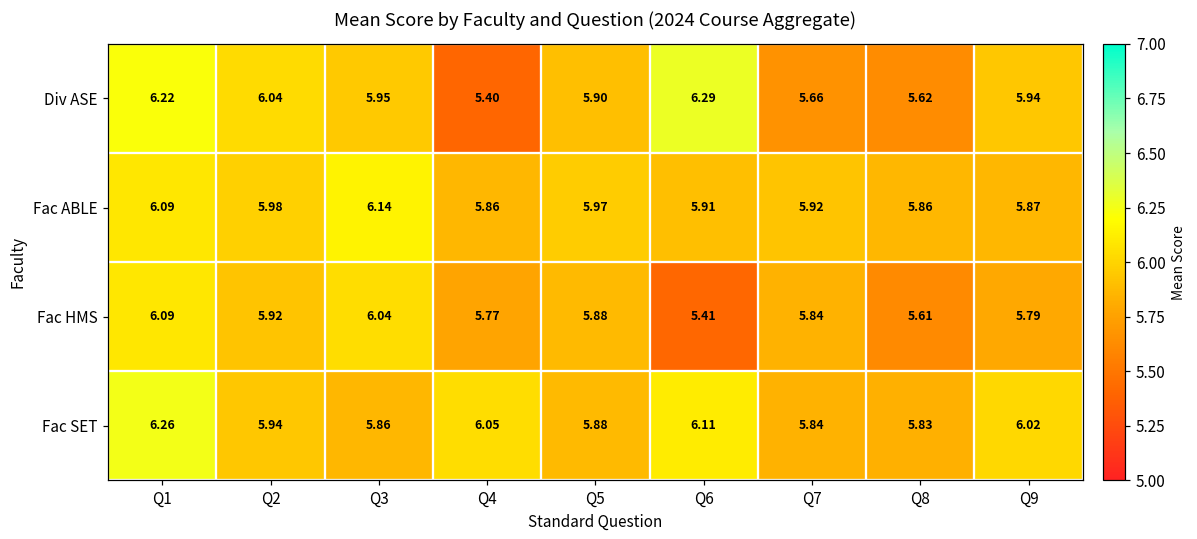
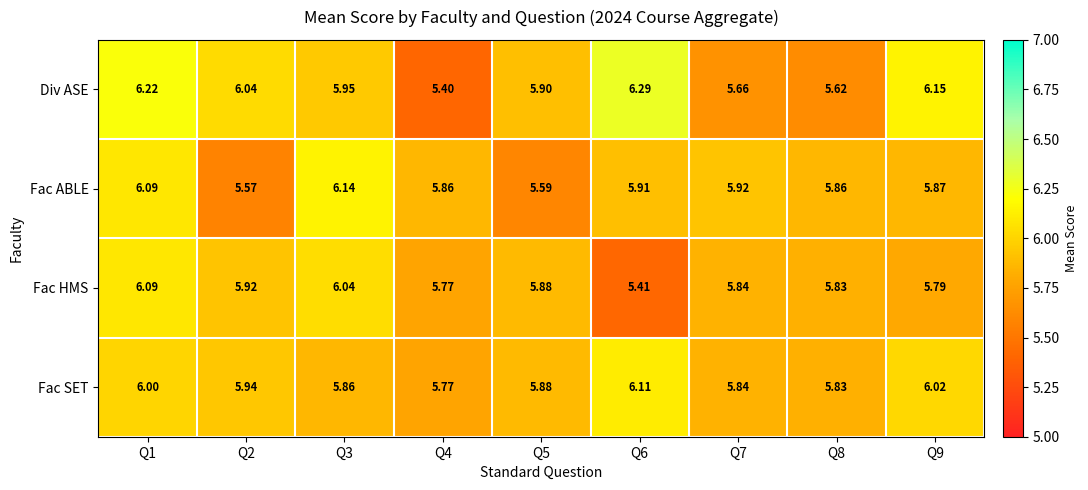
Div ASE, Q9: 5.94 -> 6.15
Fac ABLE, Q2: 5.98 -> 5.57
Fac ABLE, Q5: 5.97 -> 5.59
Fac HMS, Q8: 5.61 -> 5.83
Fac SET, Q1: 6.26 -> 6.00
Fac SET, Q4: 6.05 -> 5.77
